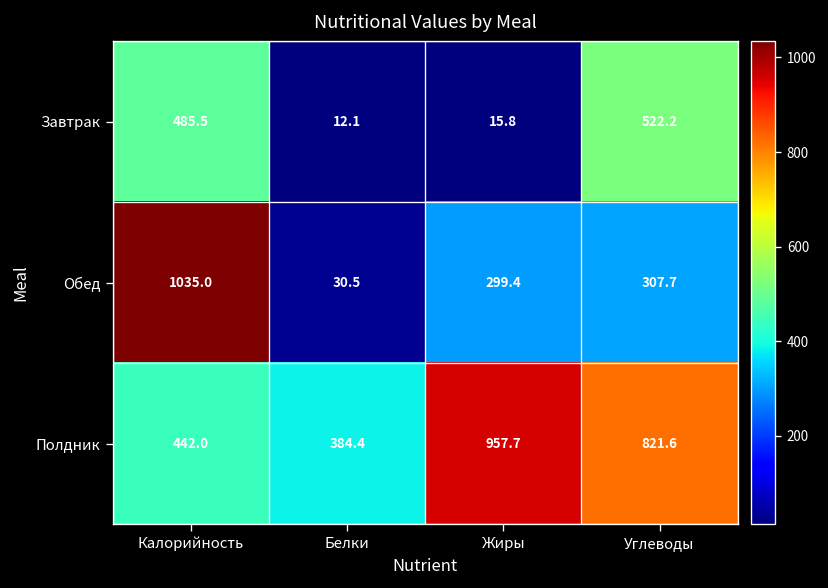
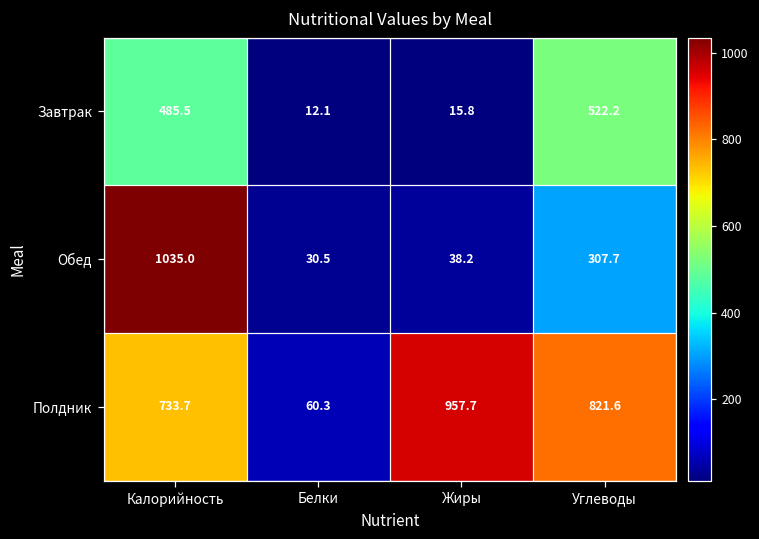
Обед, Жиры: 299.4 -> 38.2
Полдник, Калорийность: 442.0 -> 733.7
Полдник, Белки: 384.4 -> 60.3
